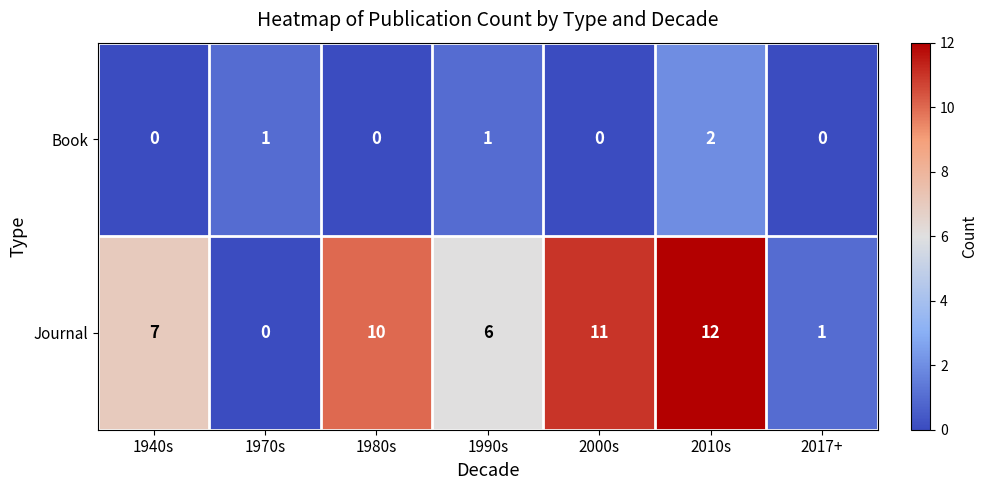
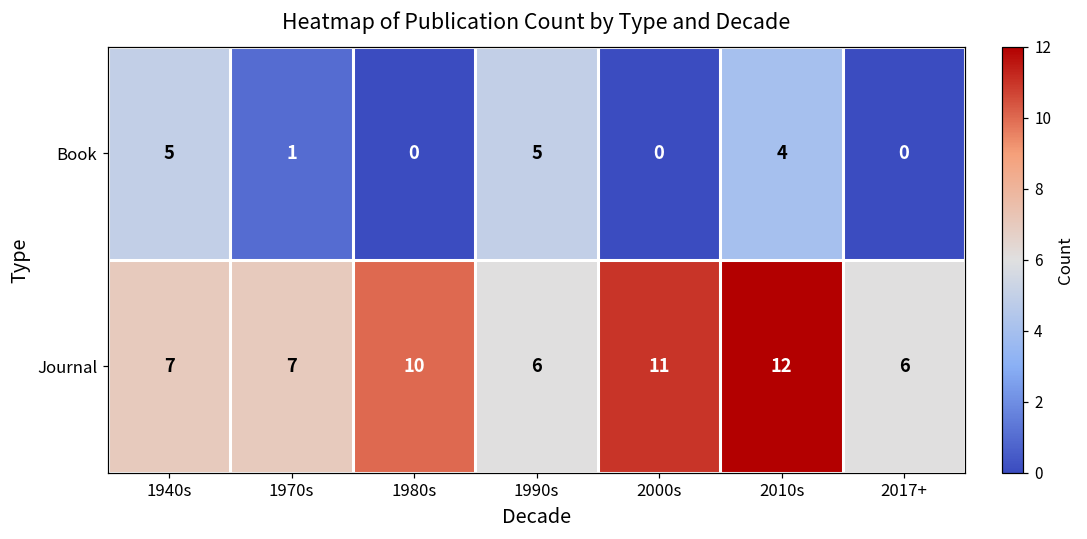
Book, 1940s: 0 -> 5
Book, 1990s: 1 -> 5
Book, 2010s: 2 -> 4
Journal, 1970s: 0 -> 7
Journal, 2017+: 1 -> 6
